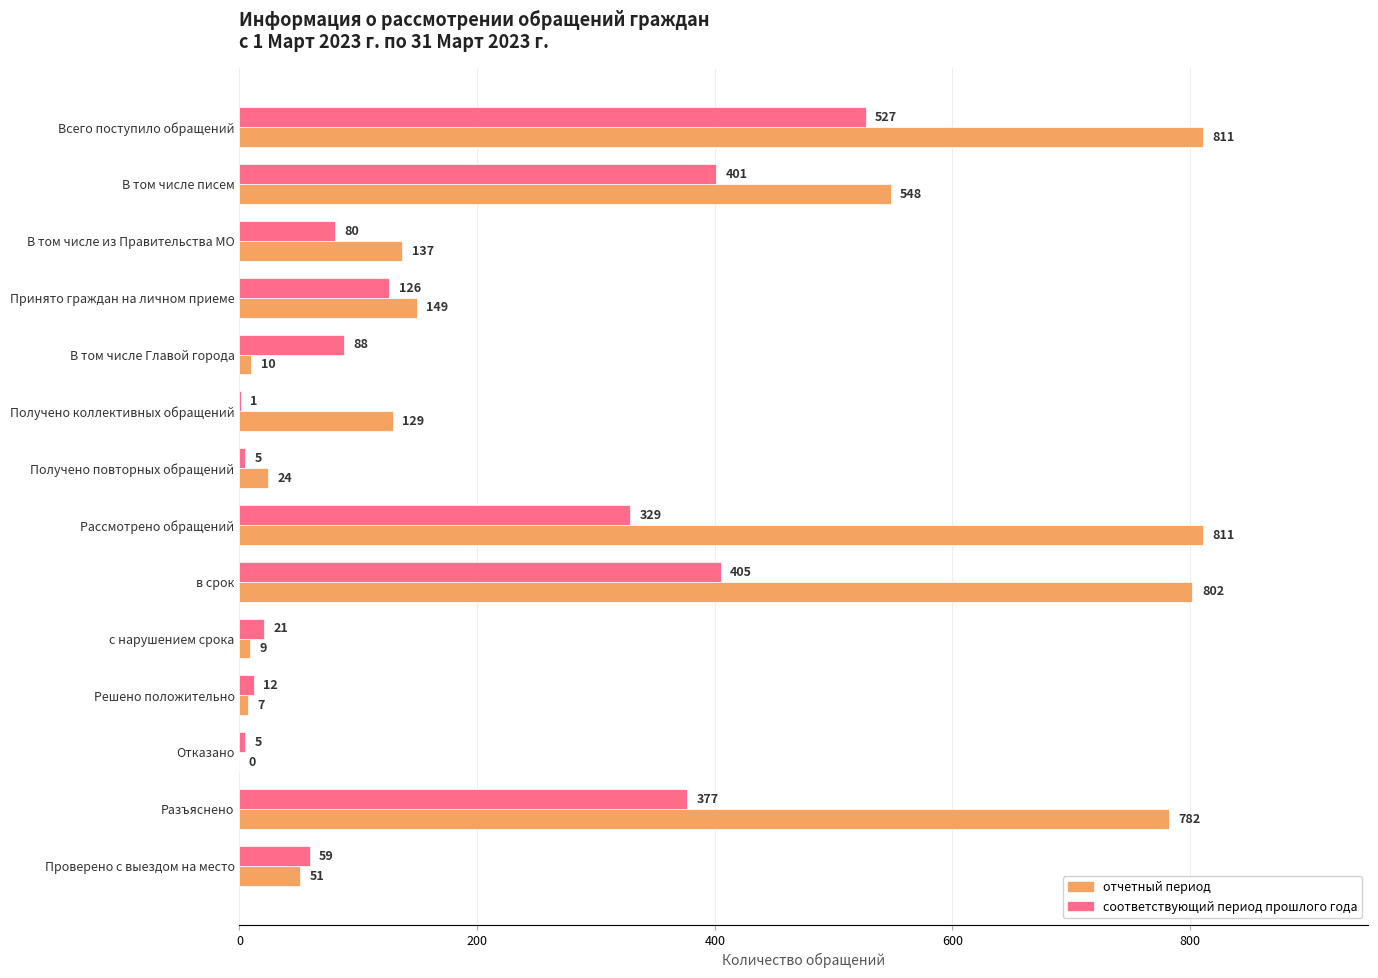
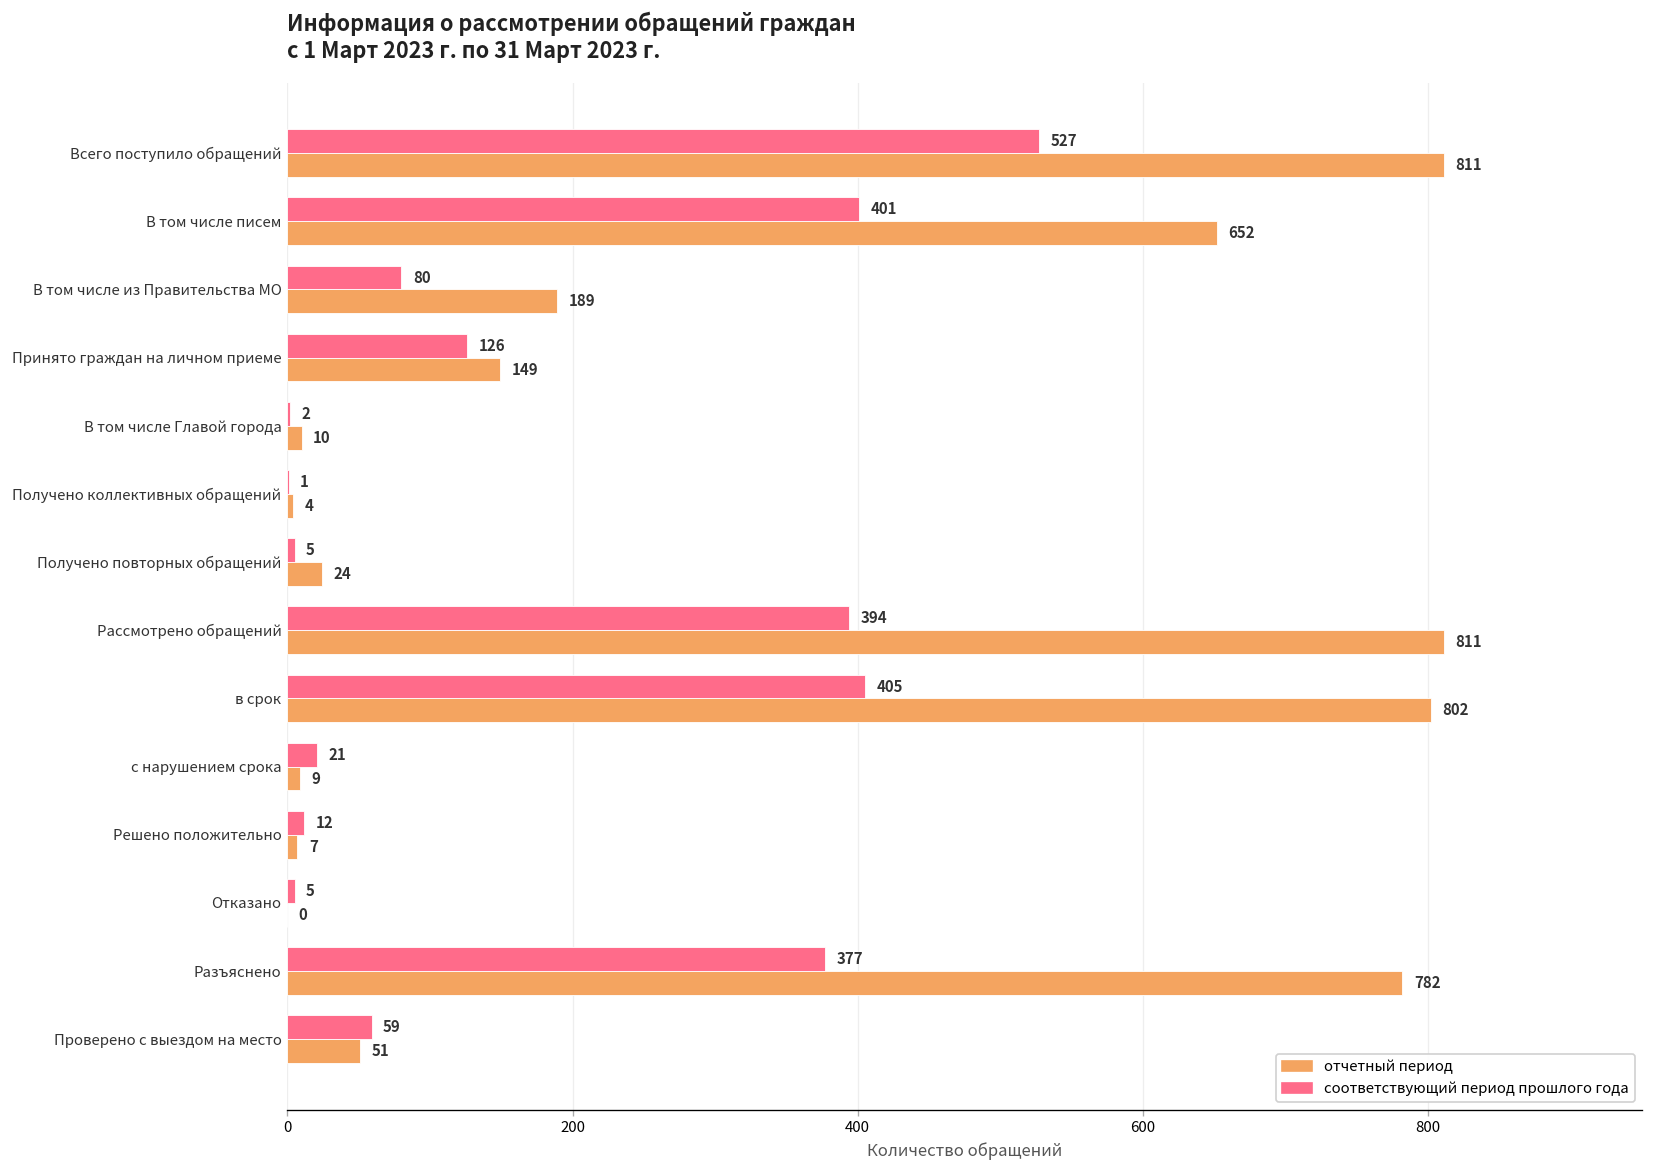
отчетный период, В том числе писем: 548 -> 652
отчетный период, В том числе из Правительства МО: 137 -> 189
соответствующий период прошлого года, В том числе Главой города: 88 -> 2
отчетный период, Получено коллективных обращений: 129 -> 4
соответствующий период прошлого года, Рассмотрено обращений: 329 -> 394
